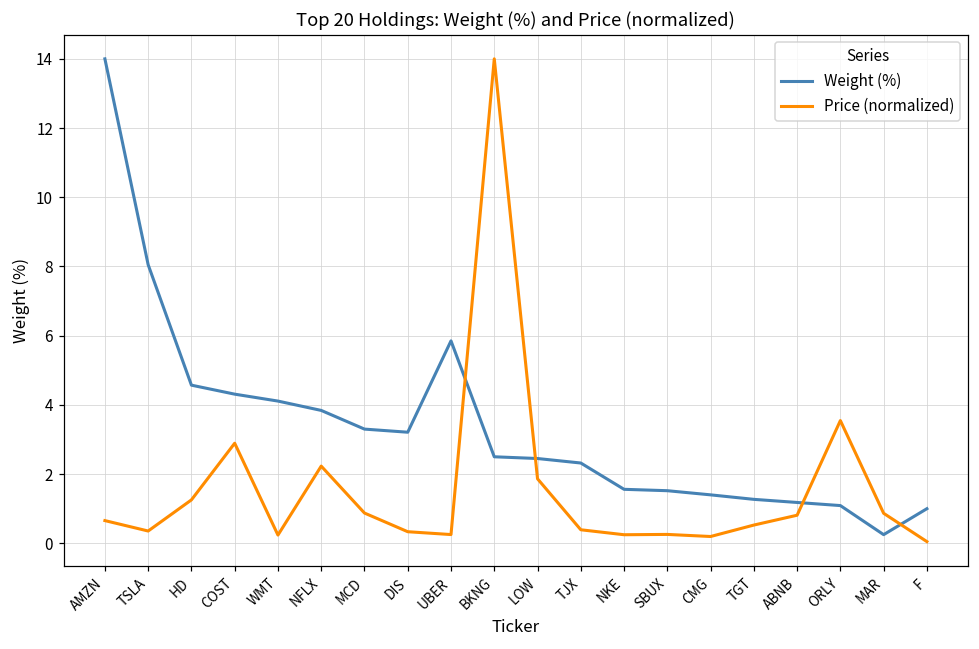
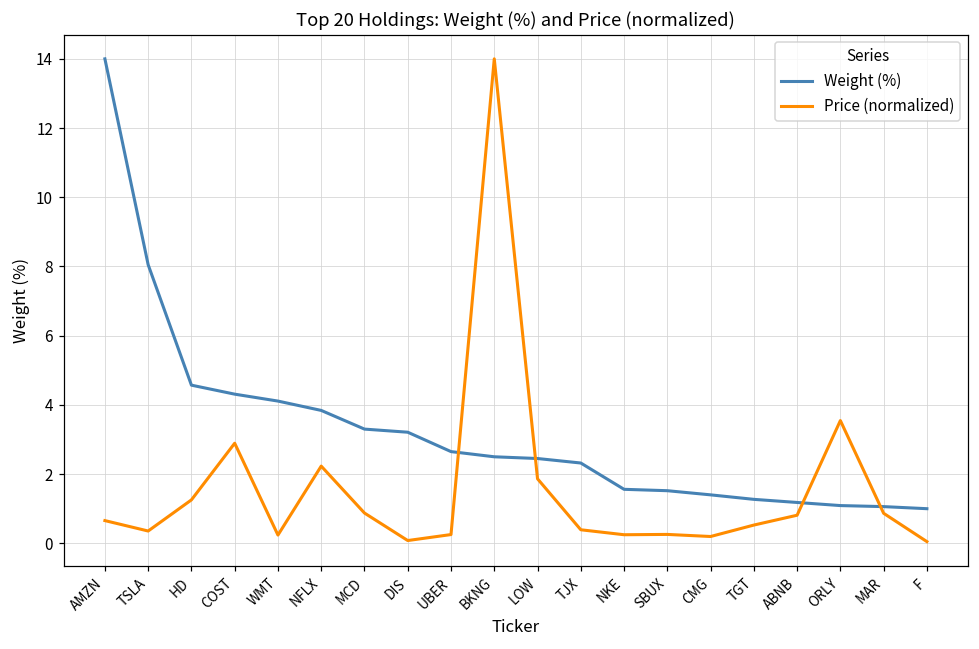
Price (normalized), DIS: 0.3 -> 0.1
Weight (%), UBER: 5.9 -> 2.7
Weight (%), MAR: 0.3 -> 1.1
